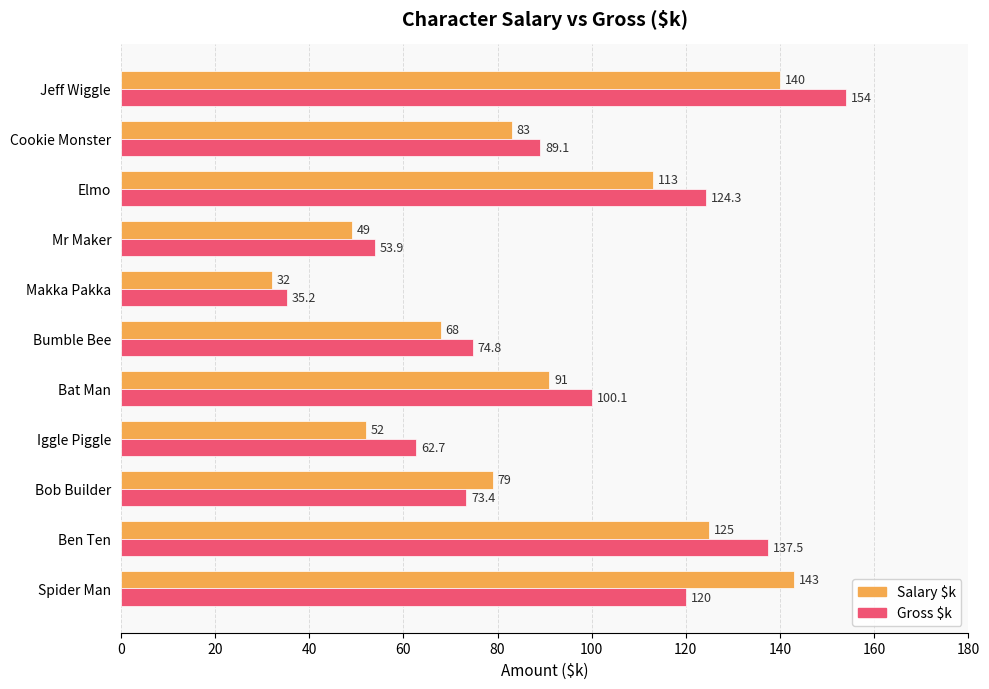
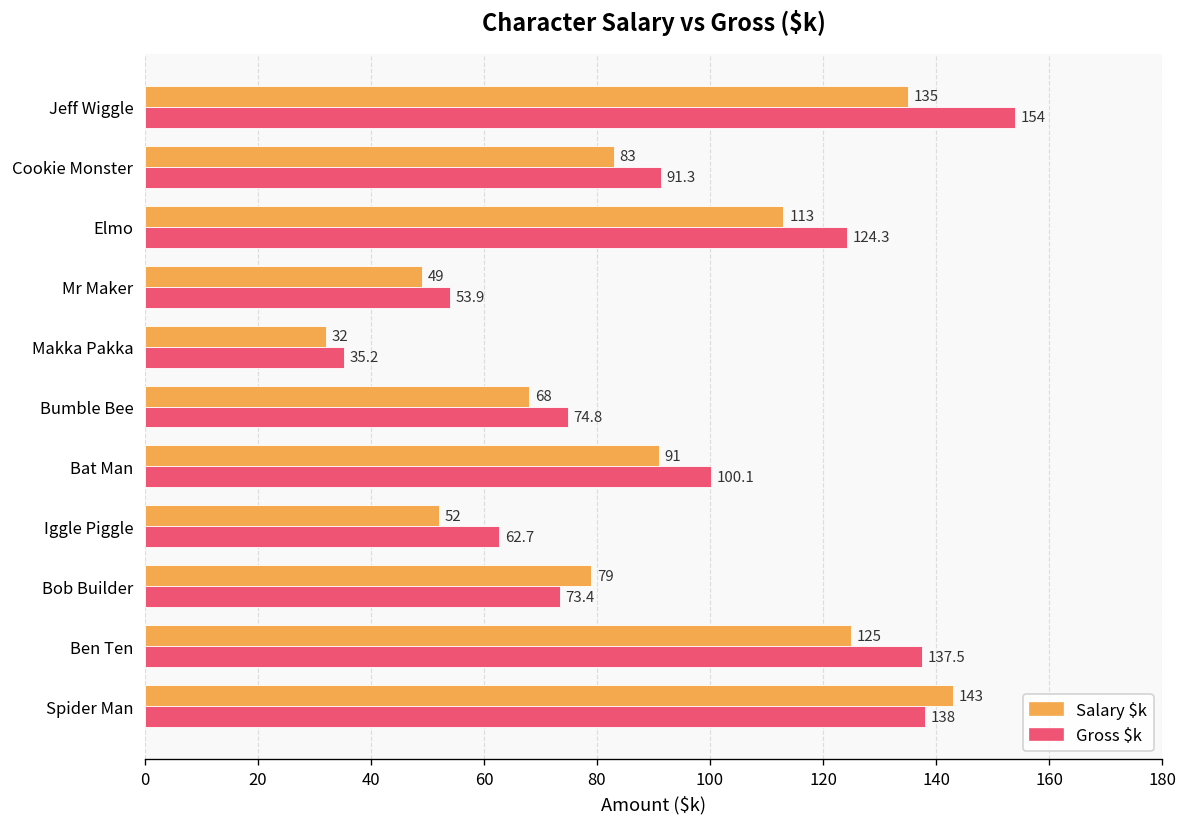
Salary $k, Jeff Wiggle: 140 -> 135
Gross $k, Cookie Monster: 89.1 -> 91.3
Gross $k, Spider Man: 120 -> 138
